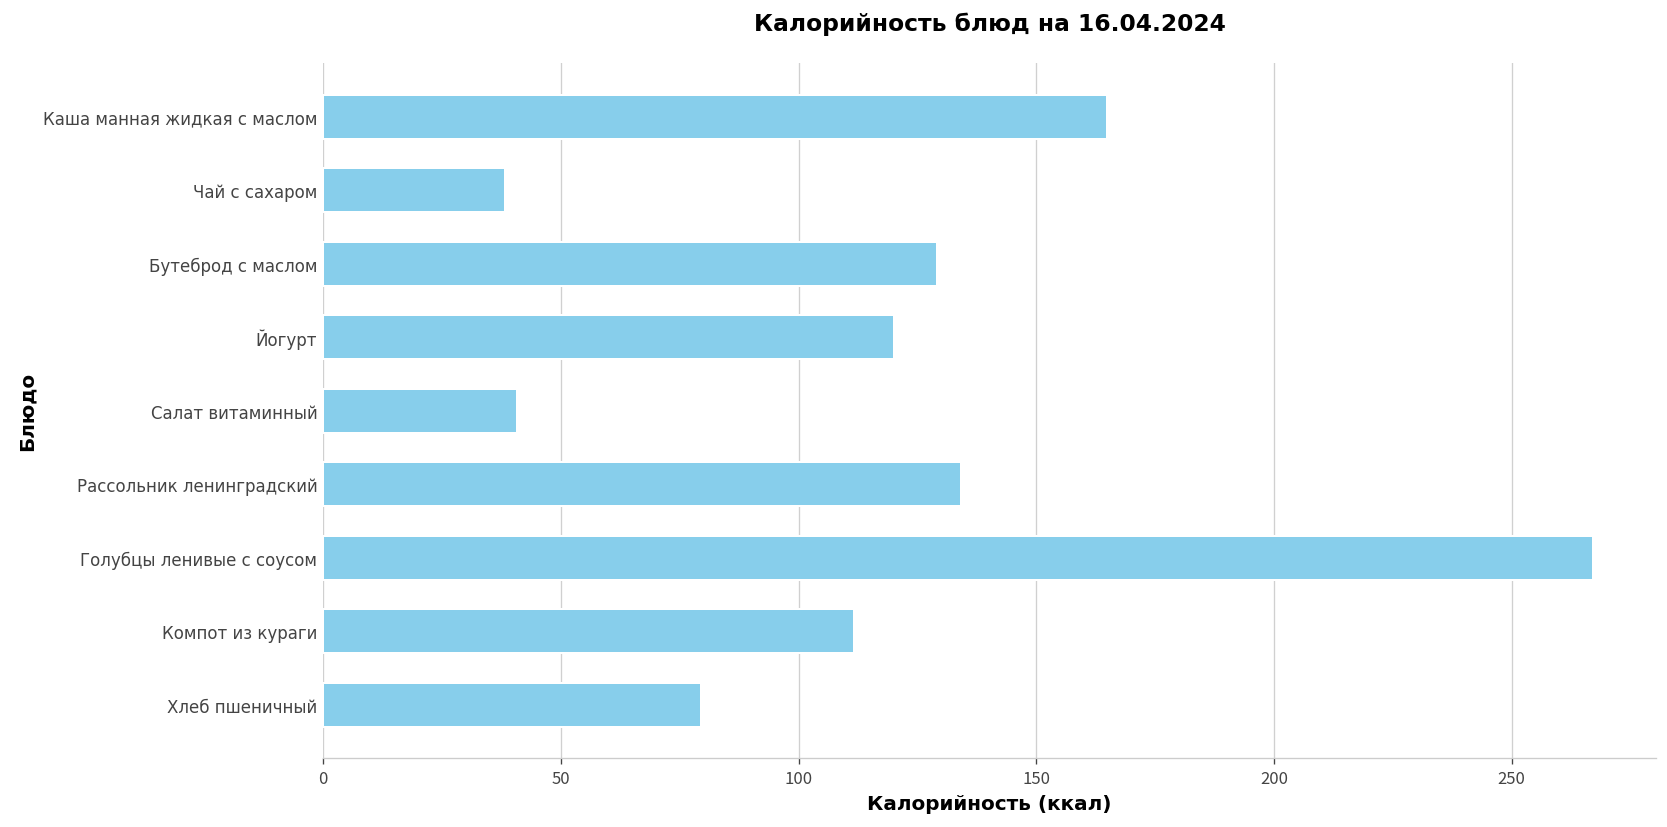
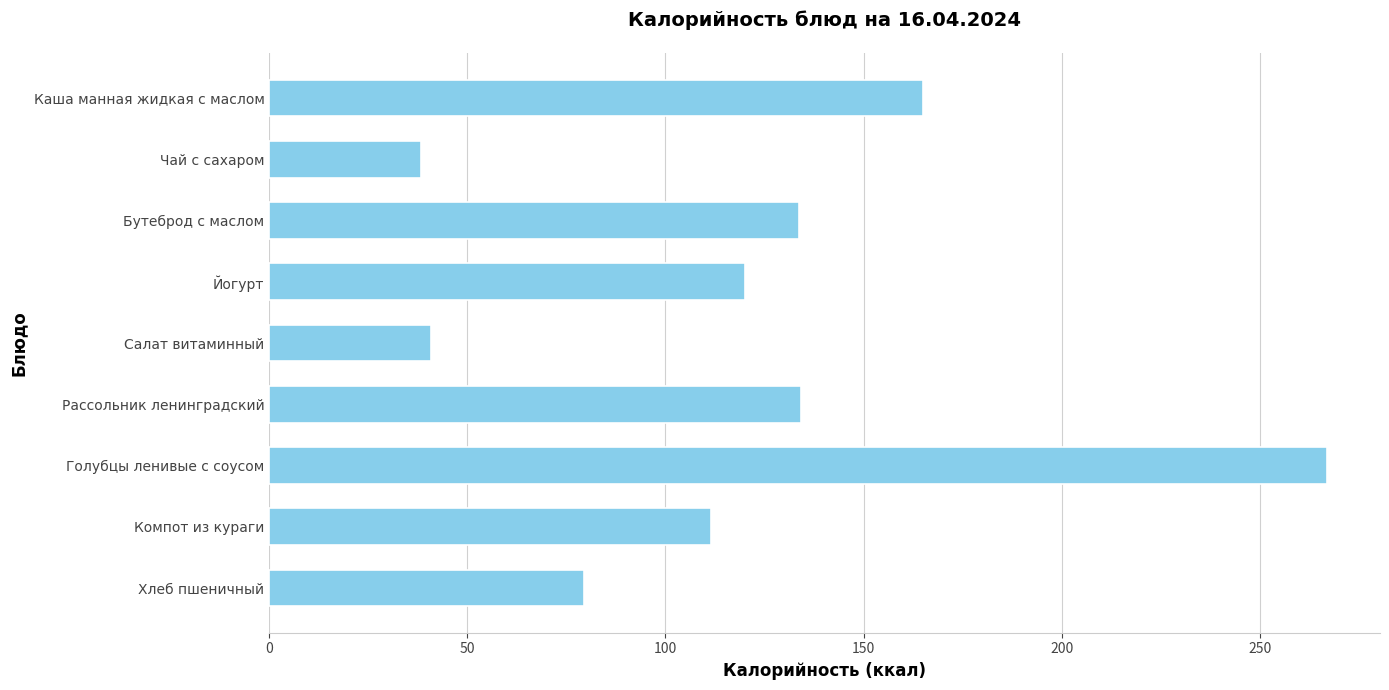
Бутеброд с маслом: 129 -> 134
